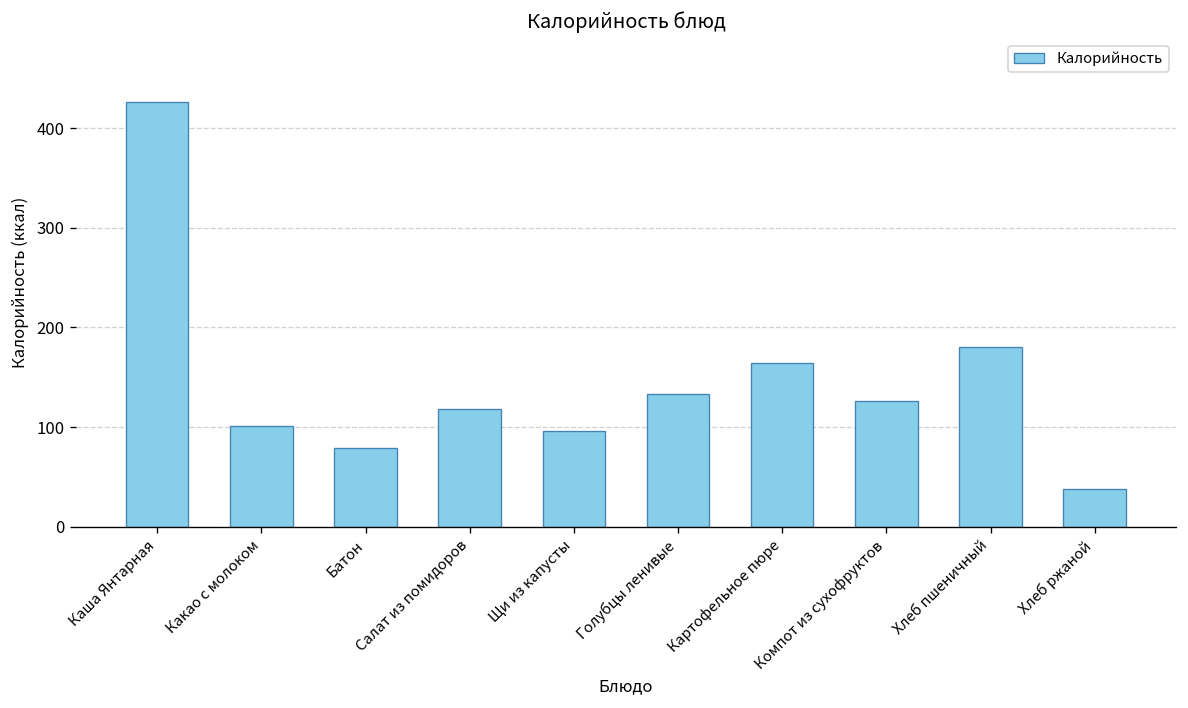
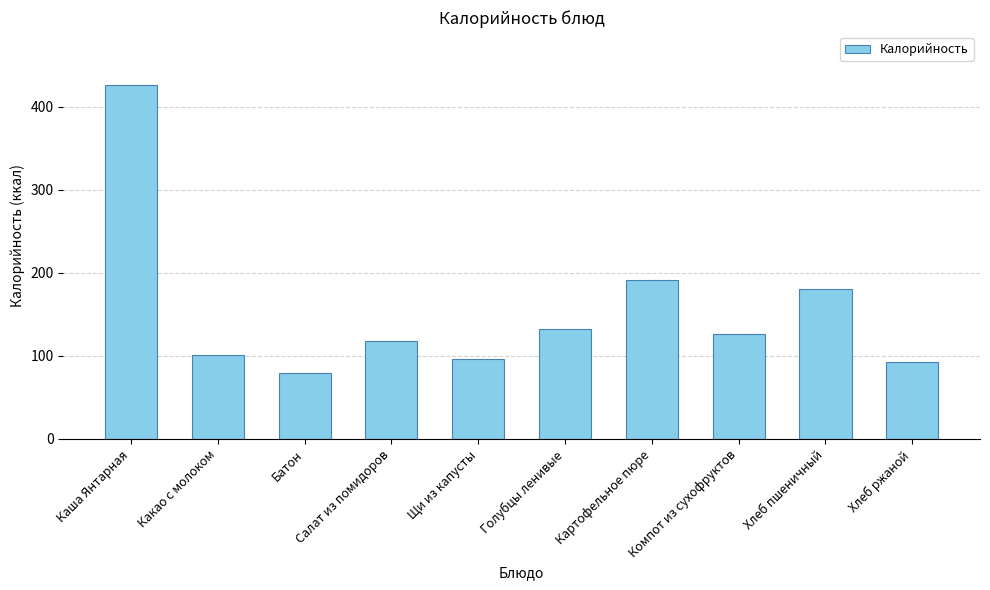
Картофельное пюре: 160 -> 190
Хлеб ржаной: 40 -> 90
